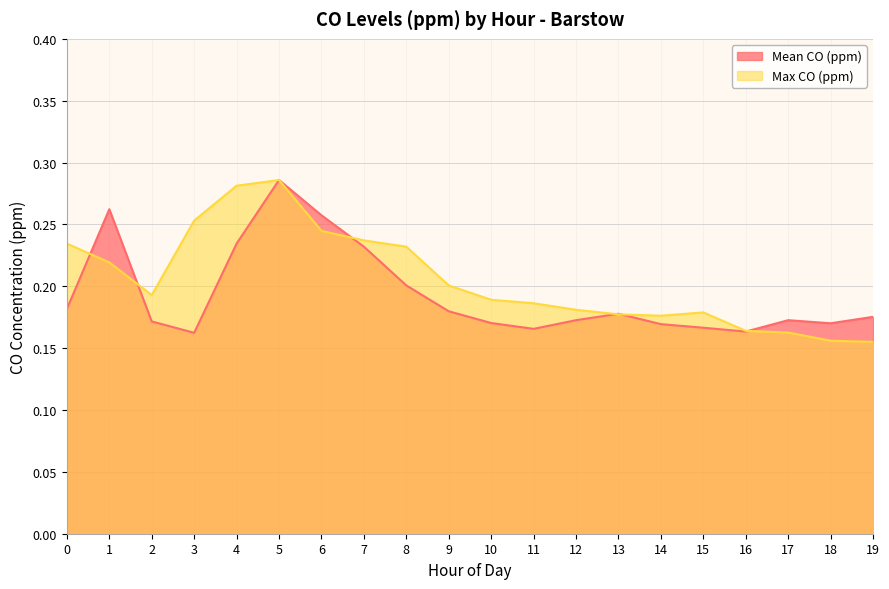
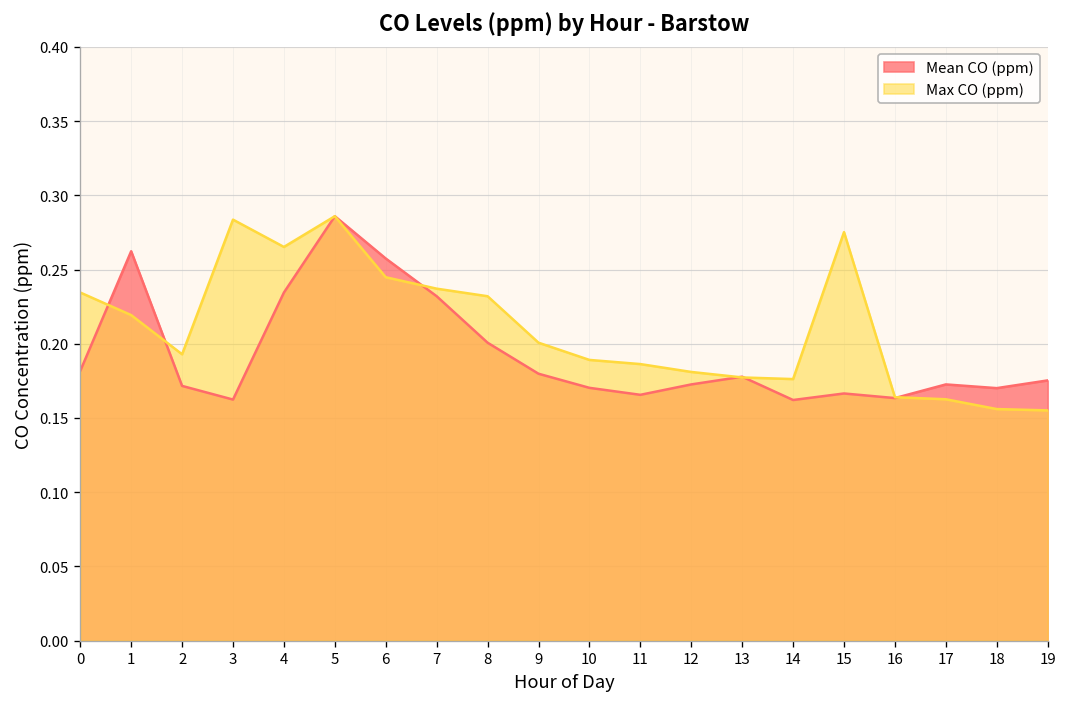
Max CO (ppm), 3: 0.253 -> 0.284
Max CO (ppm), 4: 0.281 -> 0.265
Mean CO (ppm), 14: 0.169 -> 0.162
Max CO (ppm), 15: 0.179 -> 0.275
